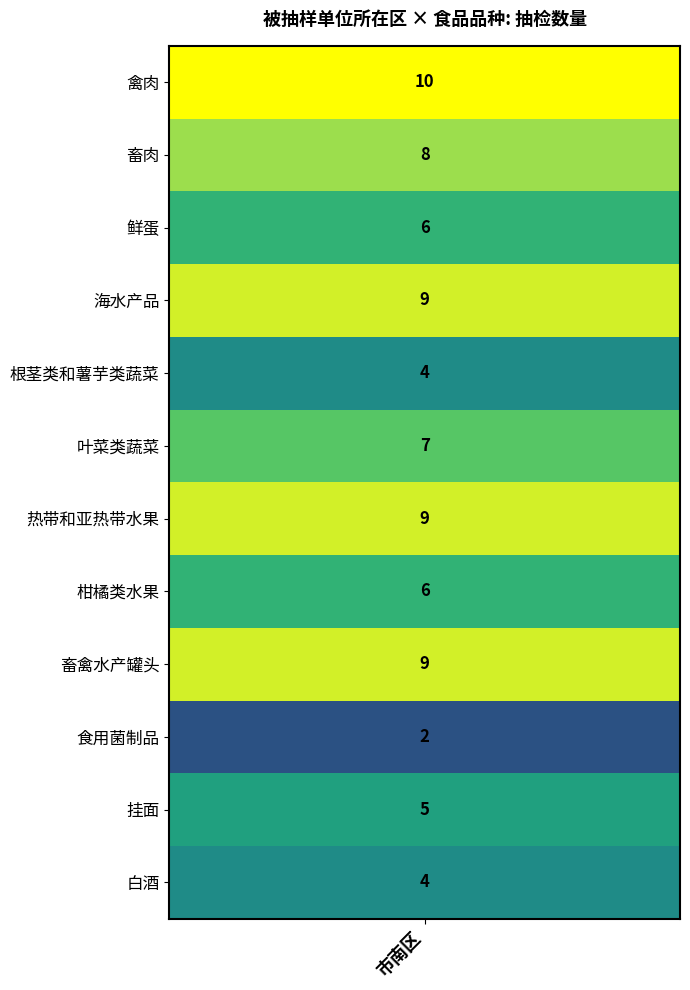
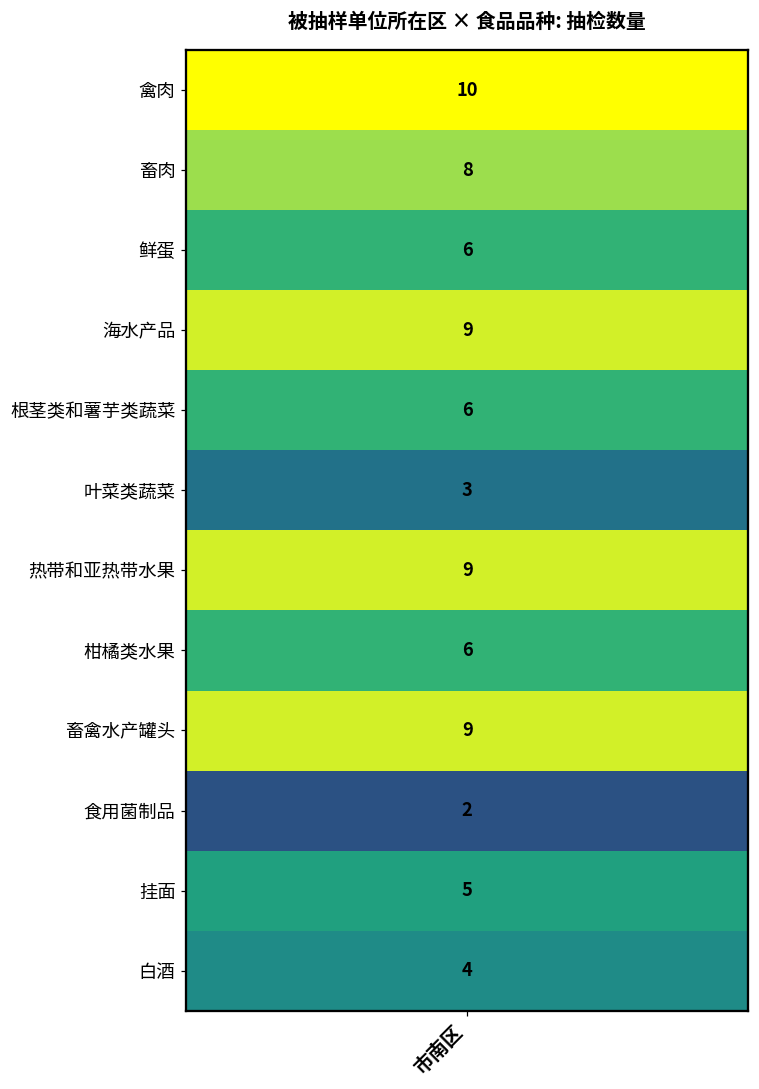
根茎类和薯芋类蔬菜, 市南区: 4 -> 6
叶菜类蔬菜, 市南区: 7 -> 3
